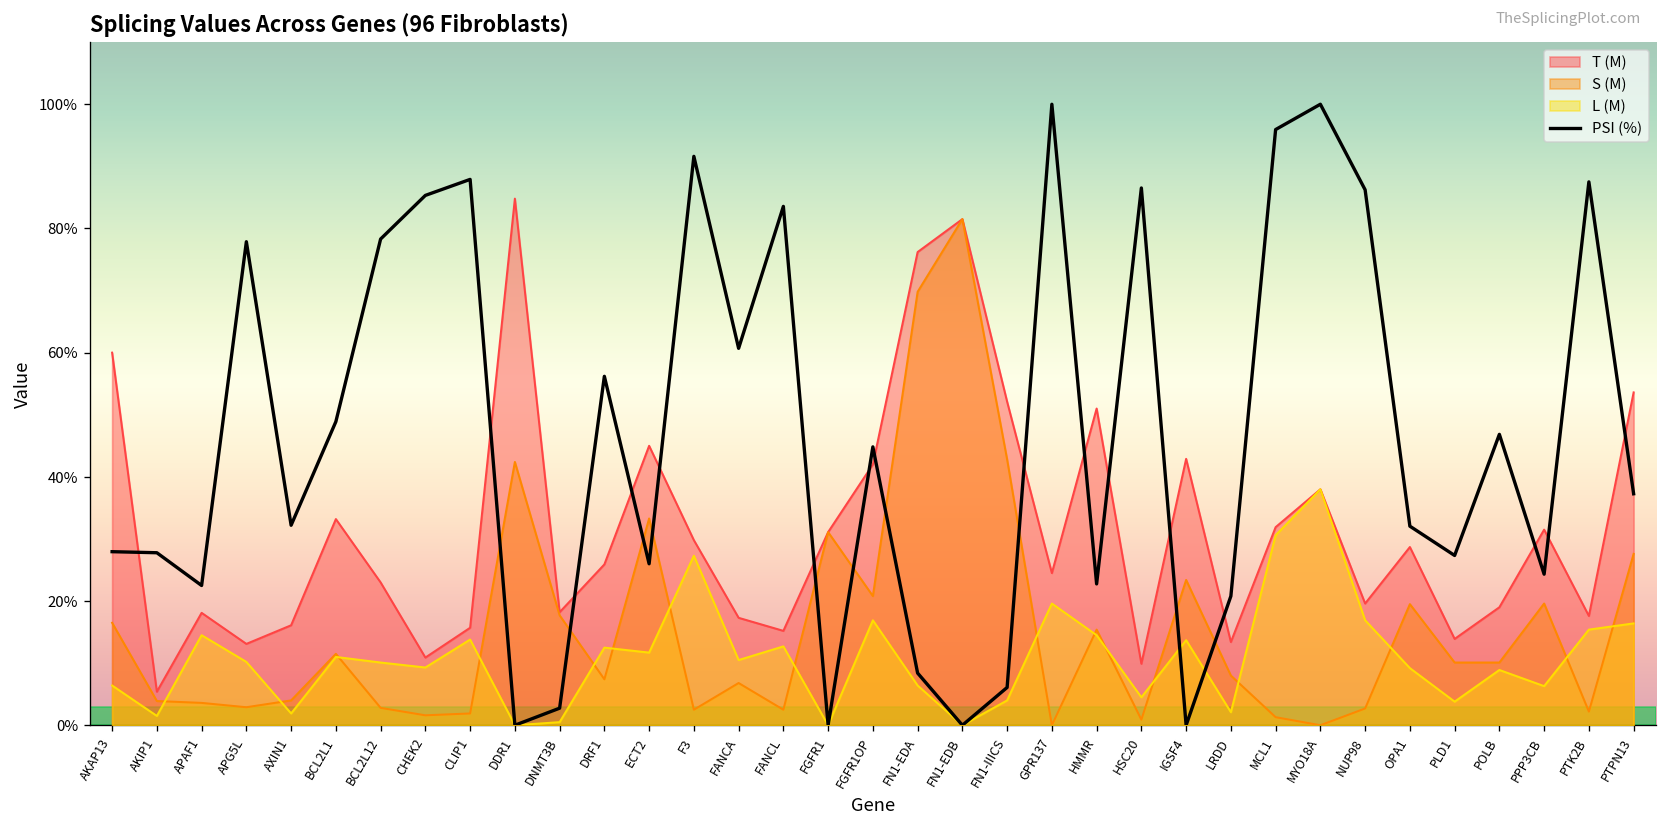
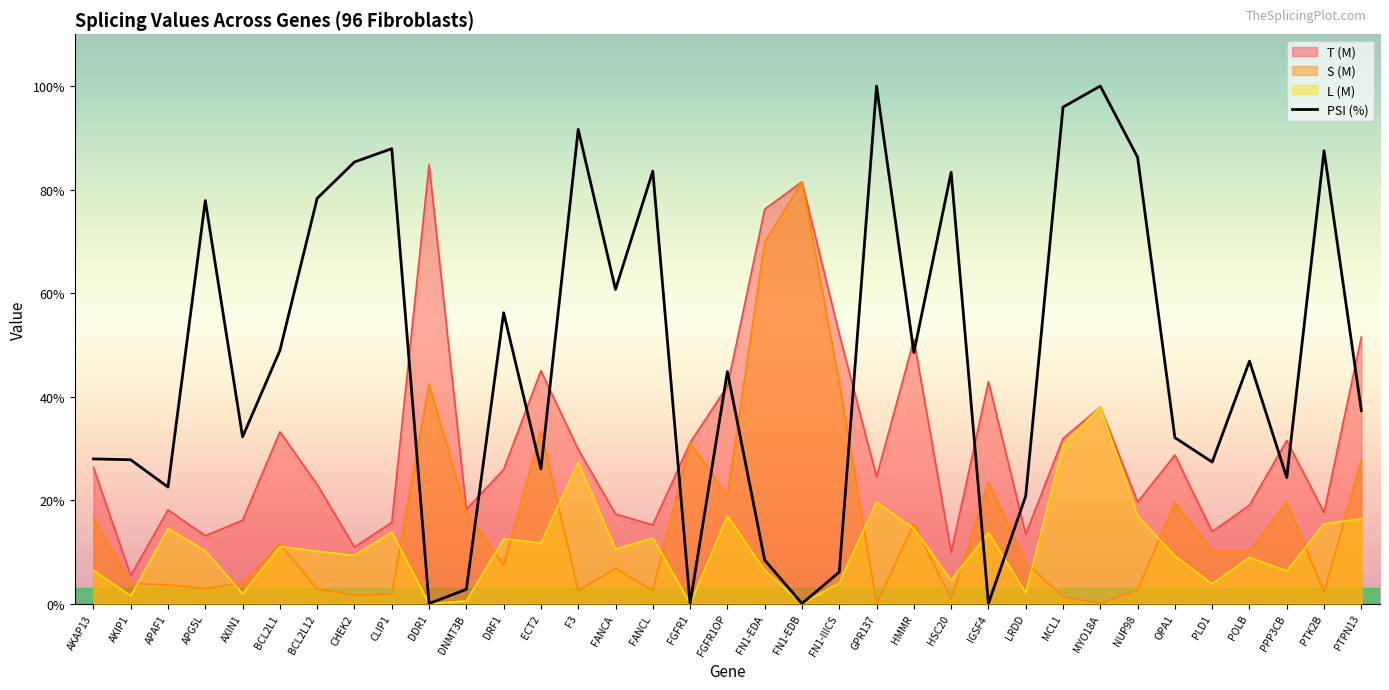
T (M), AKAP13: 60% -> 26%
PSI (%), HMMR: 23% -> 48%
PSI (%), HSC20: 87% -> 83%
T (M), PTPN13: 54% -> 52%
